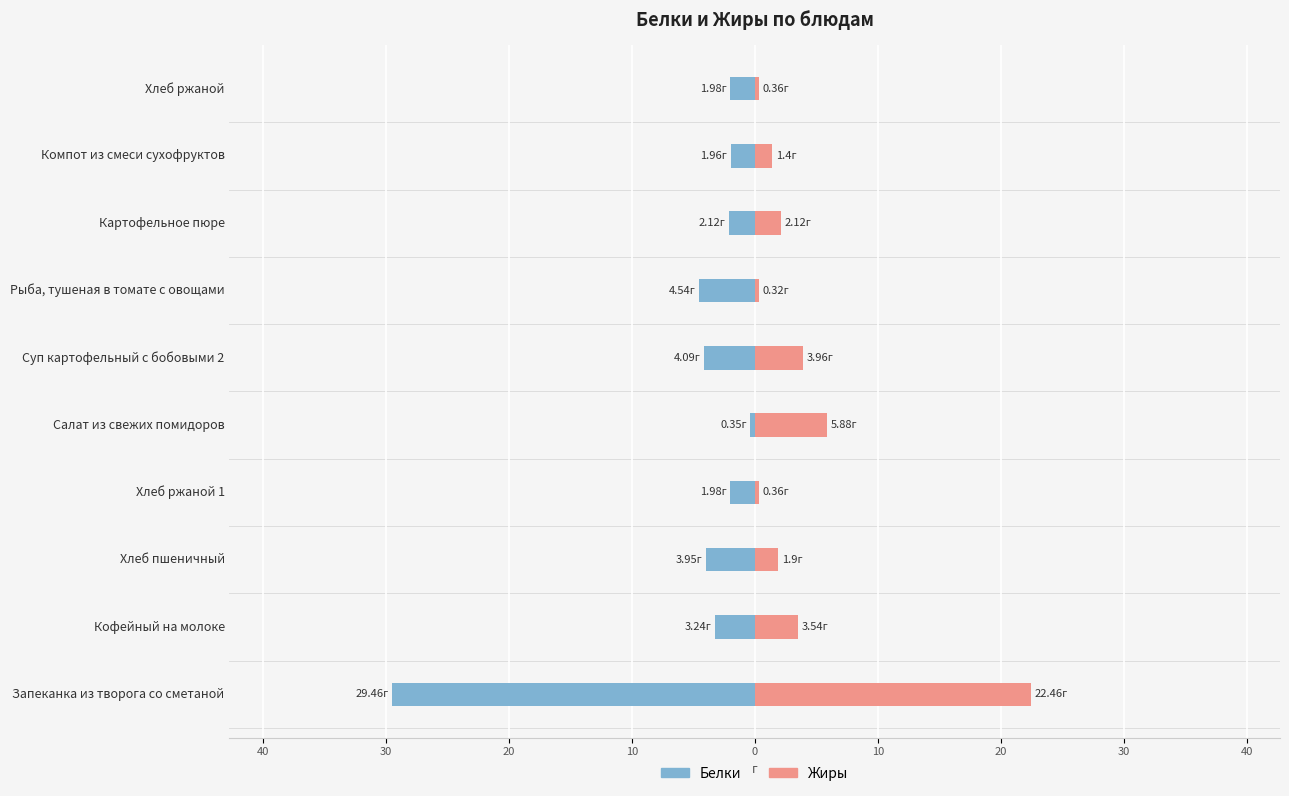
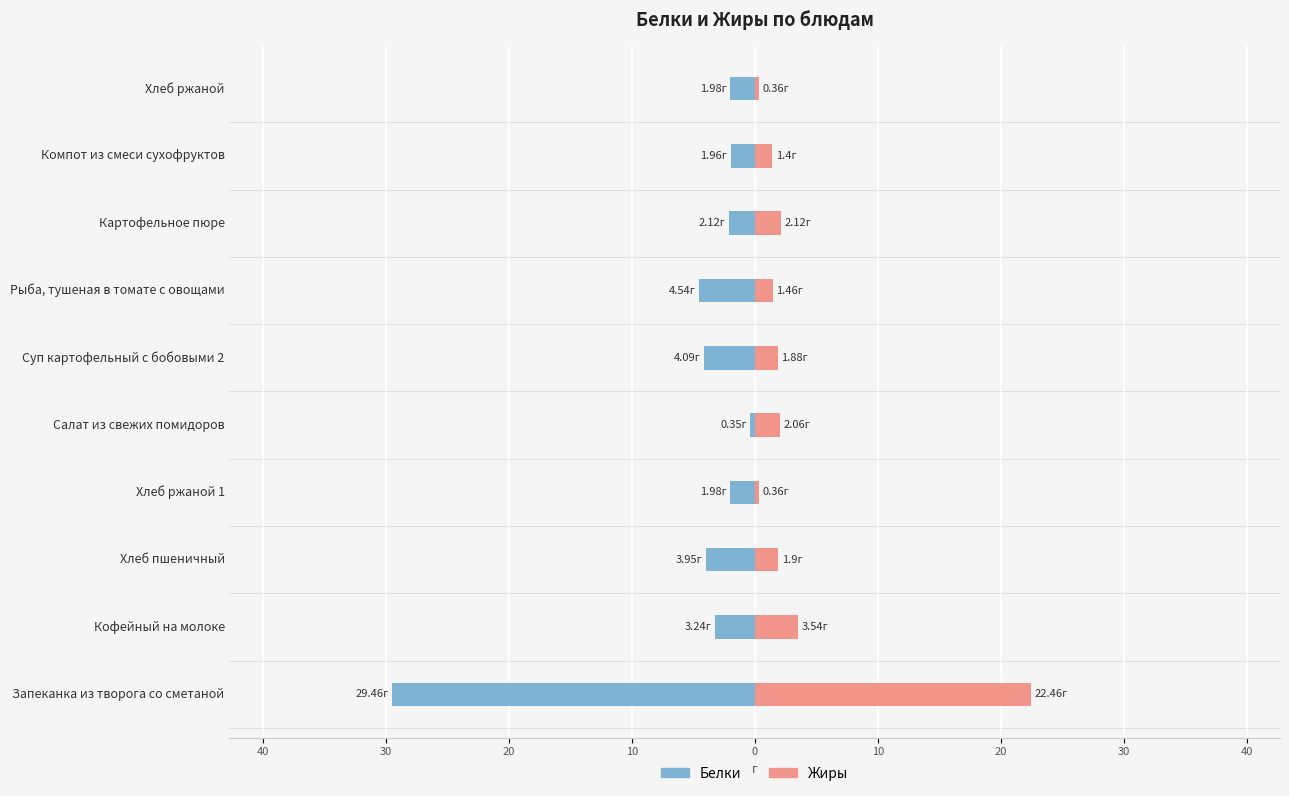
Жиры, Рыба, тушеная в томате с овощами: 0.32г -> 1.46г
Жиры, Суп картофельный с бобовыми 2: 3.96г -> 1.88г
Жиры, Салат из свежих помидоров: 5.88г -> 2.06г
